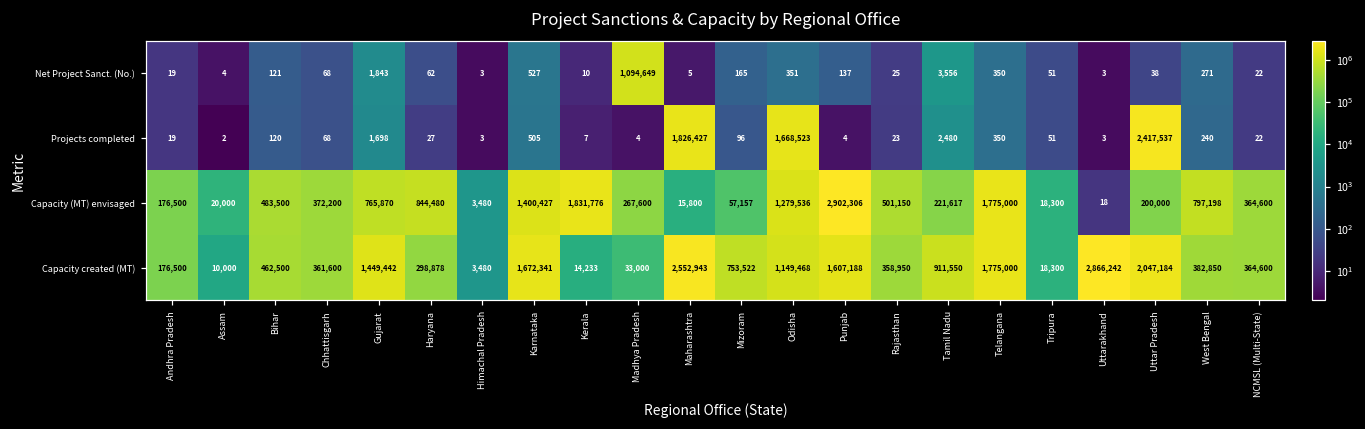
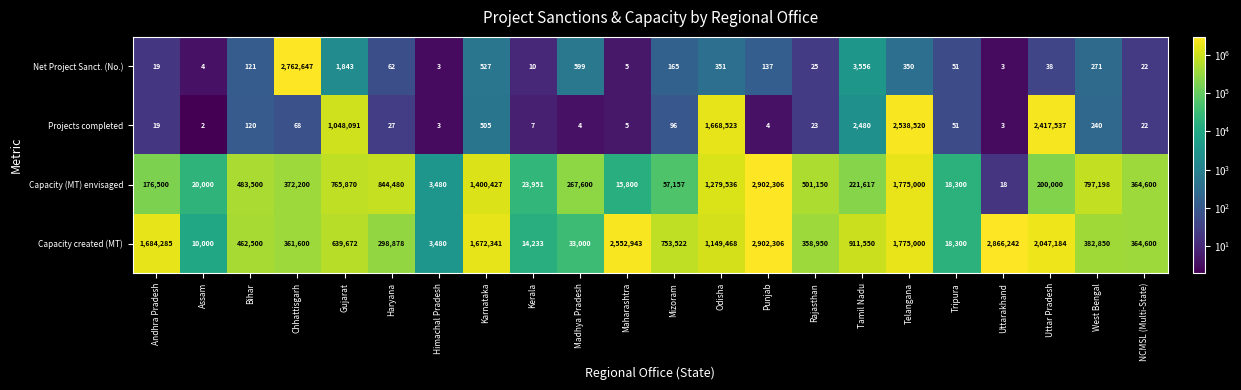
Net Project Sanct. (No.), Chhattisgarh: 68 -> 2,762,647
Net Project Sanct. (No.), Madhya Pradesh: 1,094,649 -> 599
Projects completed, Gujarat: 1,698 -> 1,048,091
Projects completed, Maharashtra: 1,826,427 -> 5
Projects completed, Telangana: 350 -> 2,538,520
Capacity (MT) envisaged, Kerala: 1,831,776 -> 23,951
Capacity created (MT), Andhra Pradesh: 176,500 -> 1,684,285
Capacity created (MT), Gujarat: 1,449,442 -> 639,672
Capacity created (MT), Punjab: 1,607,188 -> 2,902,306
